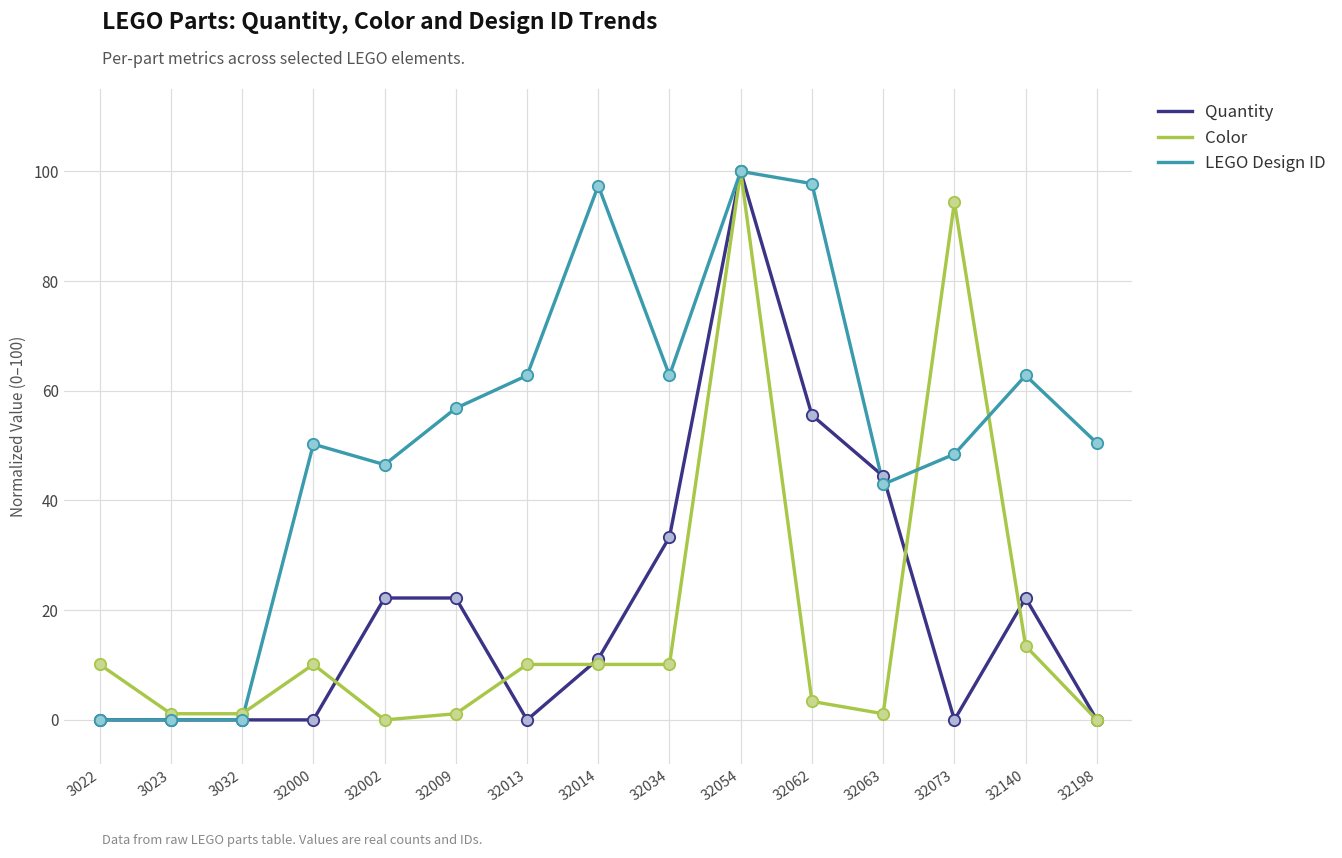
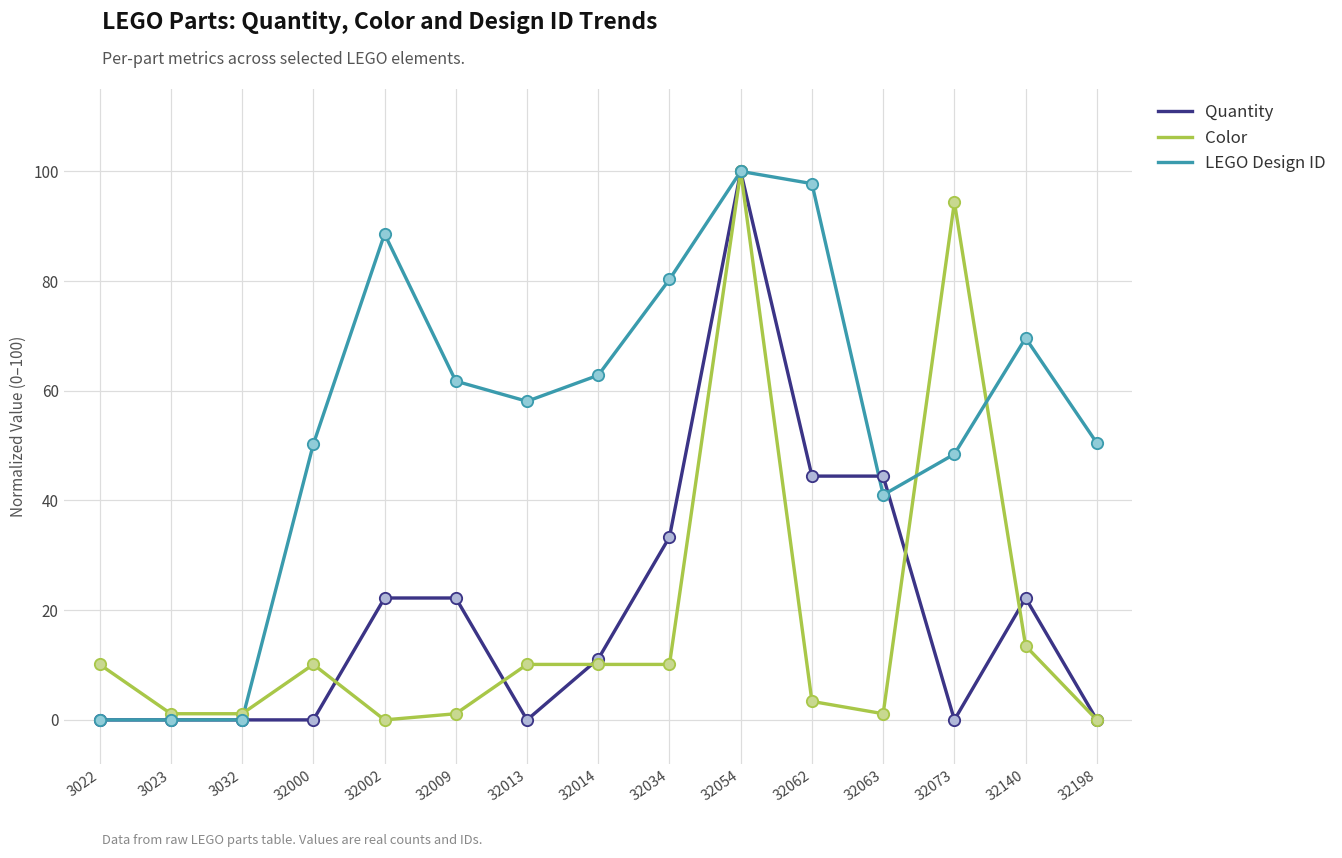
LEGO Design ID, 32002: 47 -> 89
LEGO Design ID, 32009: 57 -> 62
LEGO Design ID, 32013: 63 -> 58
LEGO Design ID, 32014: 97 -> 63
LEGO Design ID, 32034: 63 -> 80
Quantity, 32062: 56 -> 44
LEGO Design ID, 32063: 43 -> 41
LEGO Design ID, 32140: 63 -> 70
